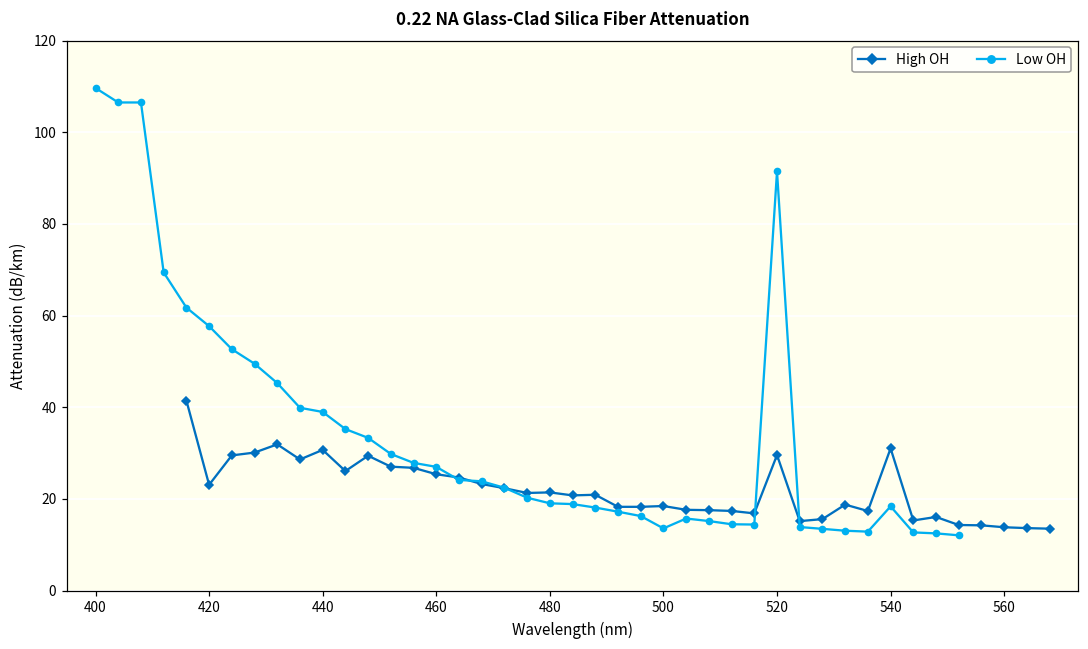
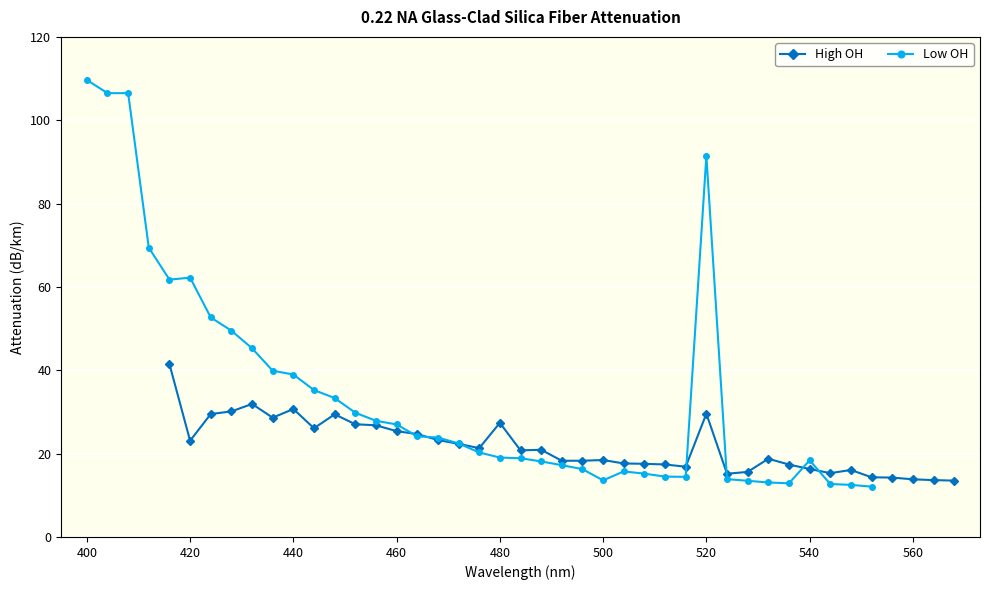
Low OH, 420: 58 -> 62
High OH, 480: 21 -> 27
High OH, 540: 31 -> 16
